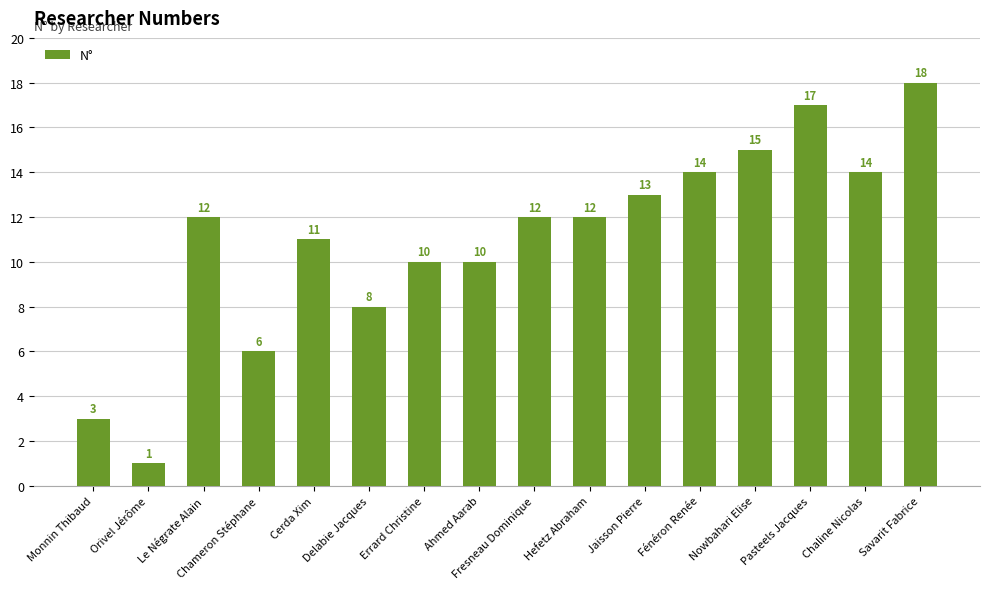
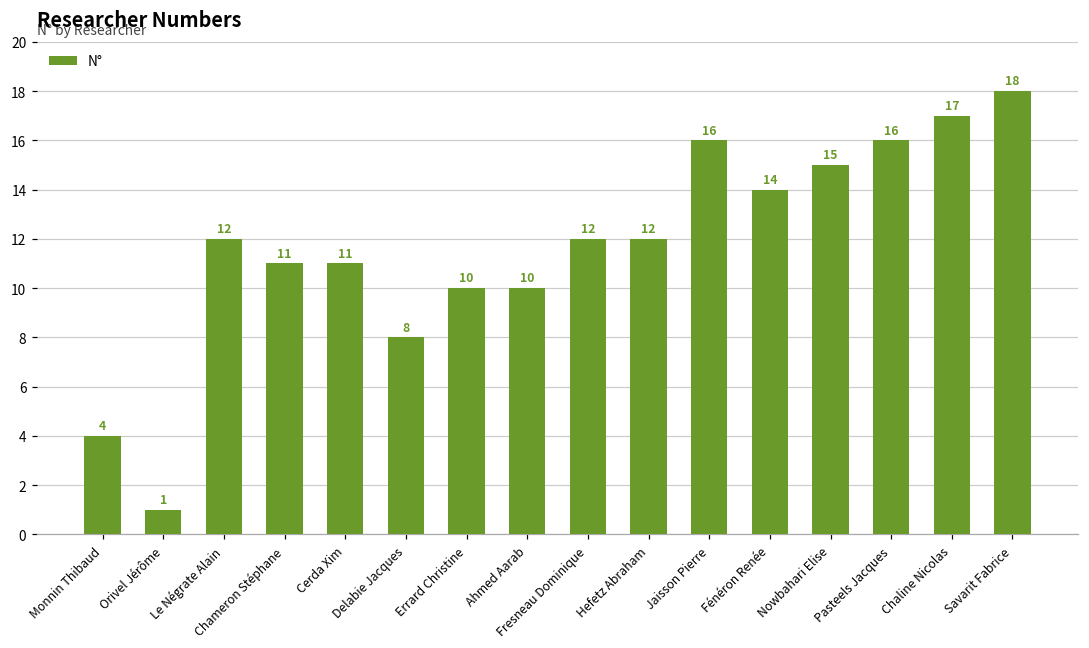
Monnin Thibaud: 3 -> 4
Chameron Stéphane: 6 -> 11
Jaisson Pierre: 13 -> 16
Pasteels Jacques: 17 -> 16
Chaline Nicolas: 14 -> 17
